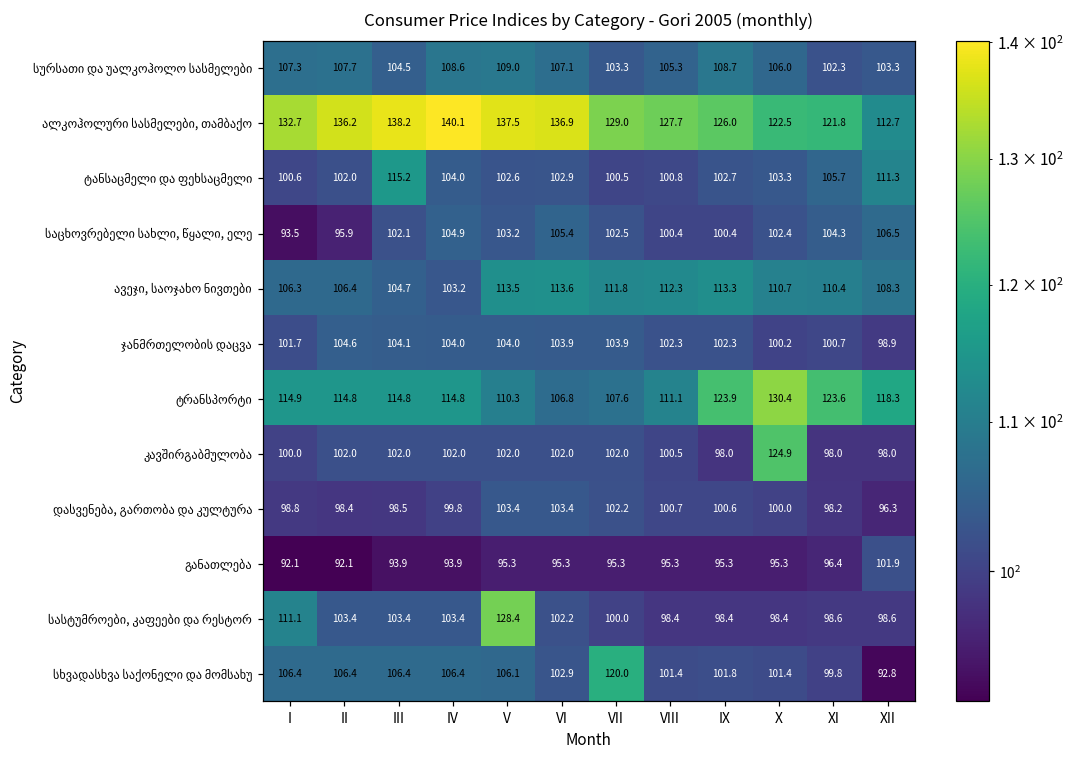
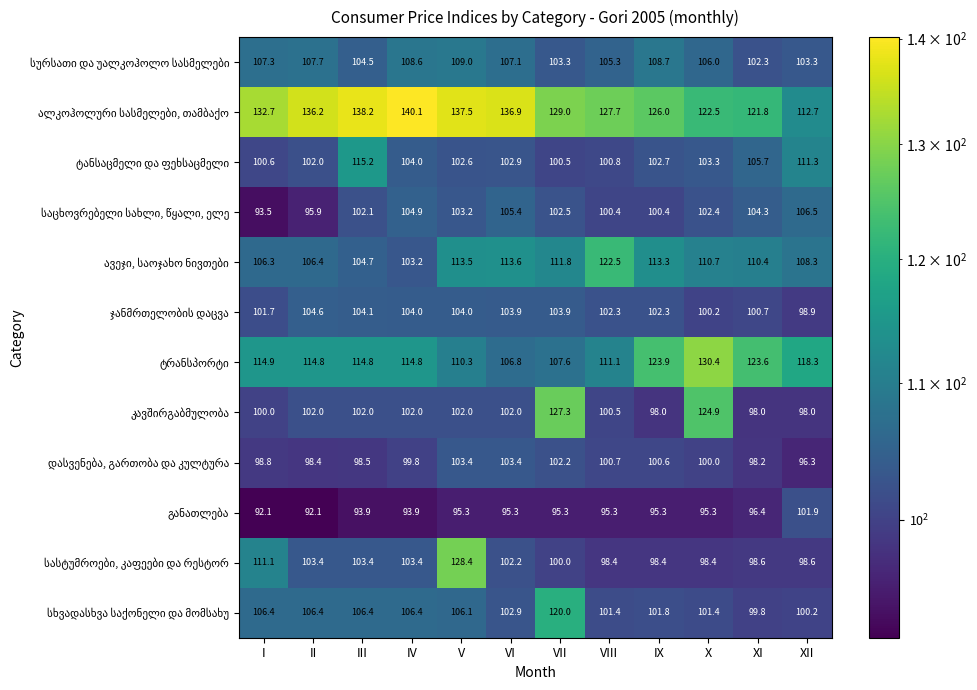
ავეჯი, საოჯახო ნივთები, VIII: 112.3 -> 122.5
კავშირგაბმულობა, VII: 102.0 -> 127.3
სხვადასხვა საქონელი და მომსახუ, XII: 92.8 -> 100.2
